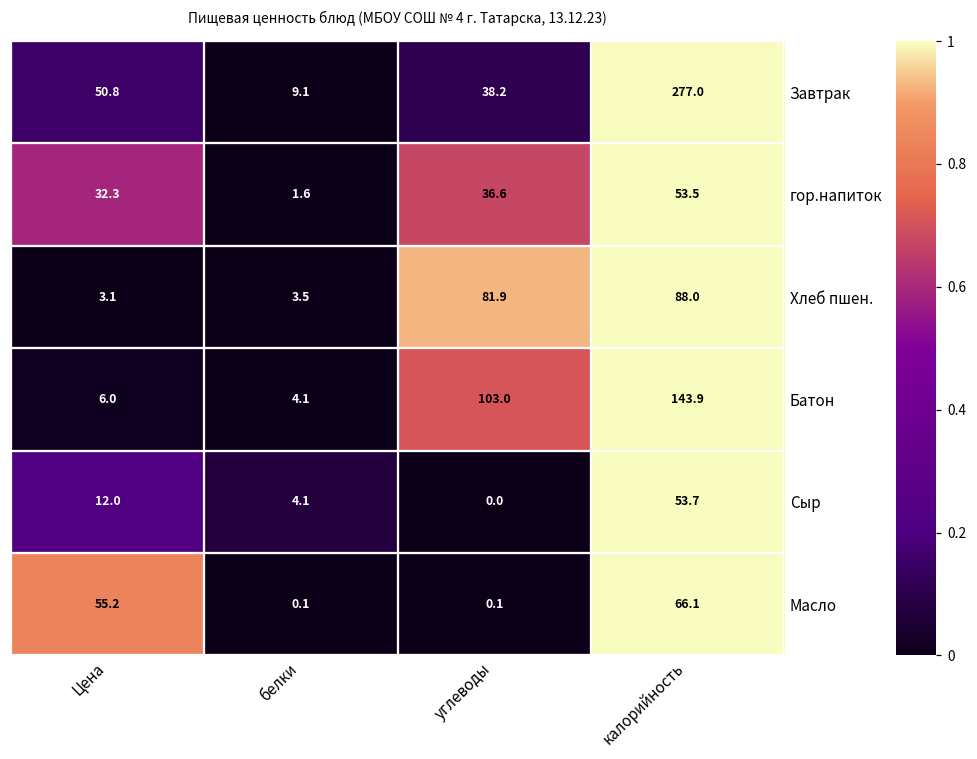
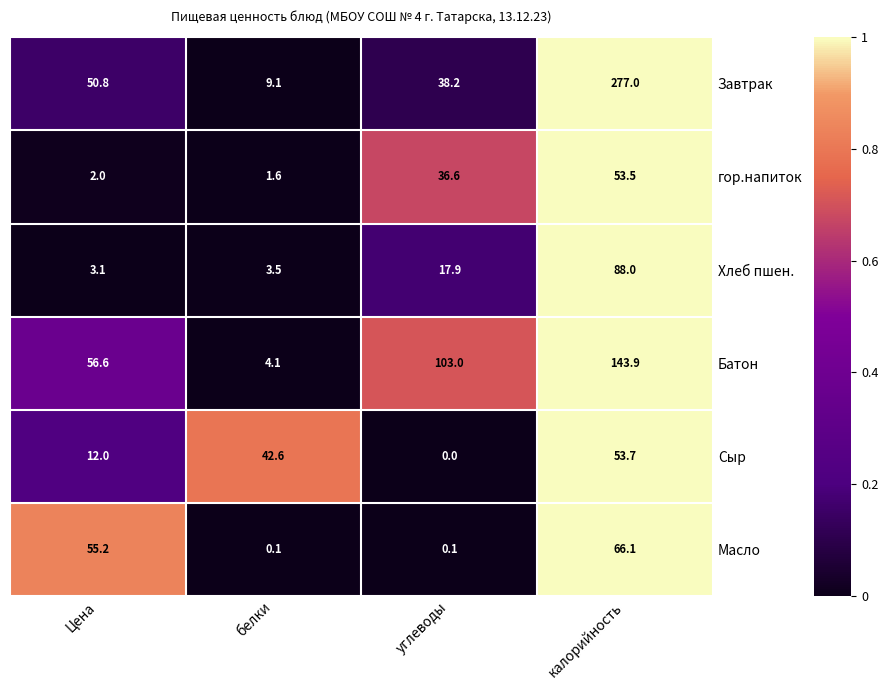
гор.напиток, Цена: 32.3 -> 2.0
Хлеб пшен., углеводы: 81.9 -> 17.9
Батон, Цена: 6.0 -> 56.6
Сыр, белки: 4.1 -> 42.6
